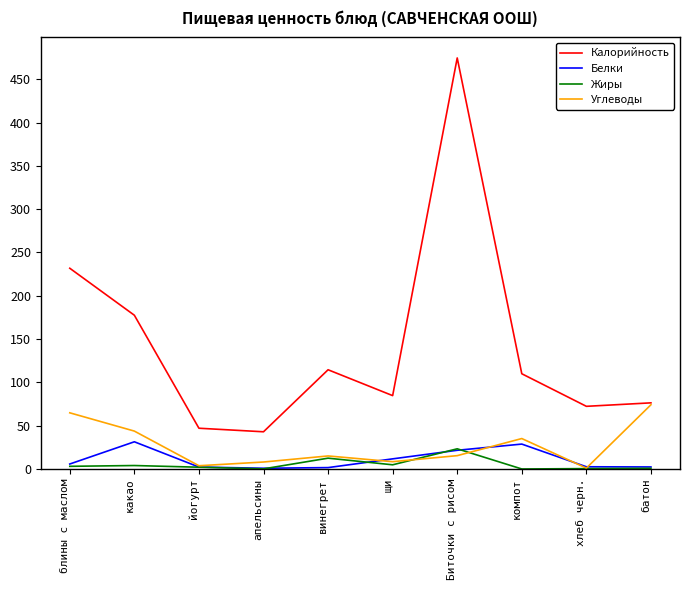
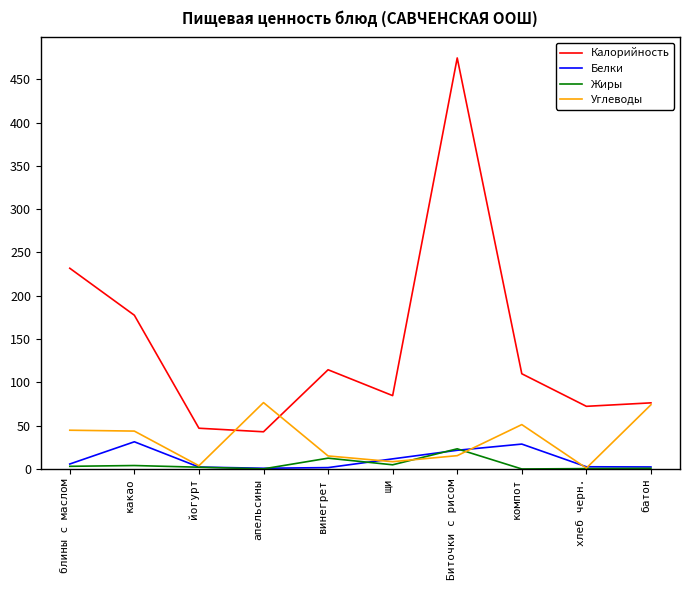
Углеводы, блины с маслом: 60 -> 40
Углеводы, апельсины: 10 -> 80
Углеводы, компот: 40 -> 50
